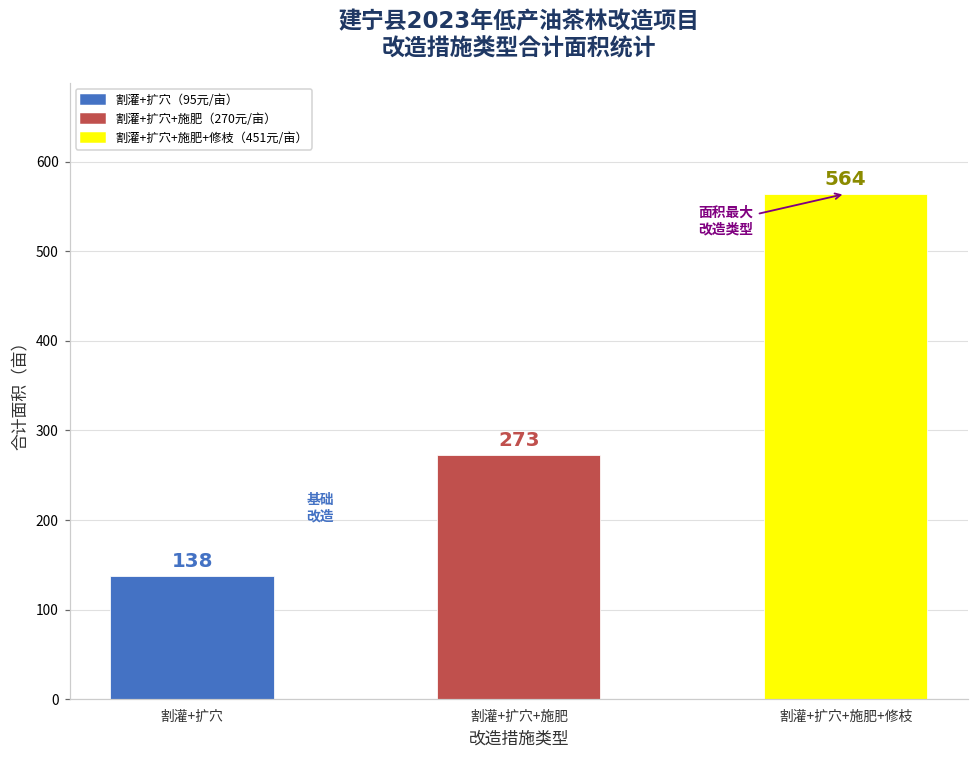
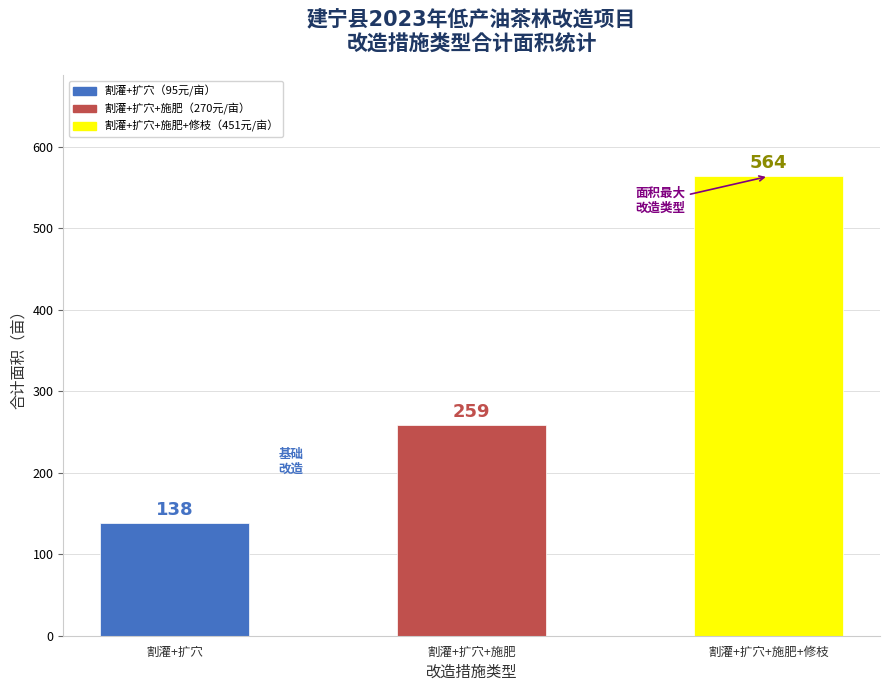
割灌+扩穴+施肥: 273 -> 259
